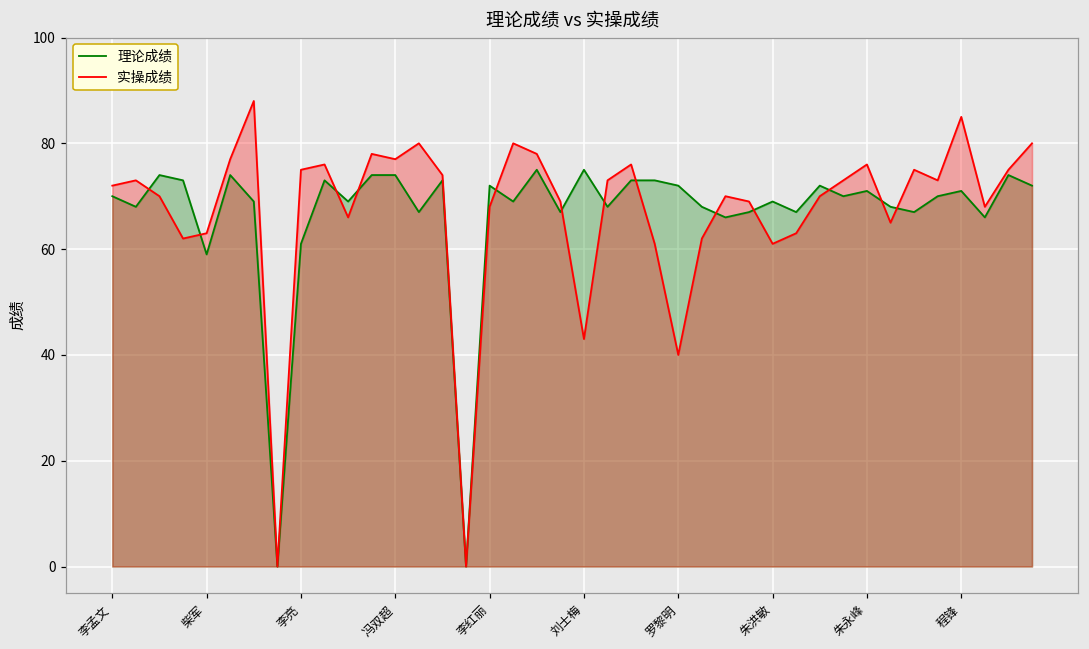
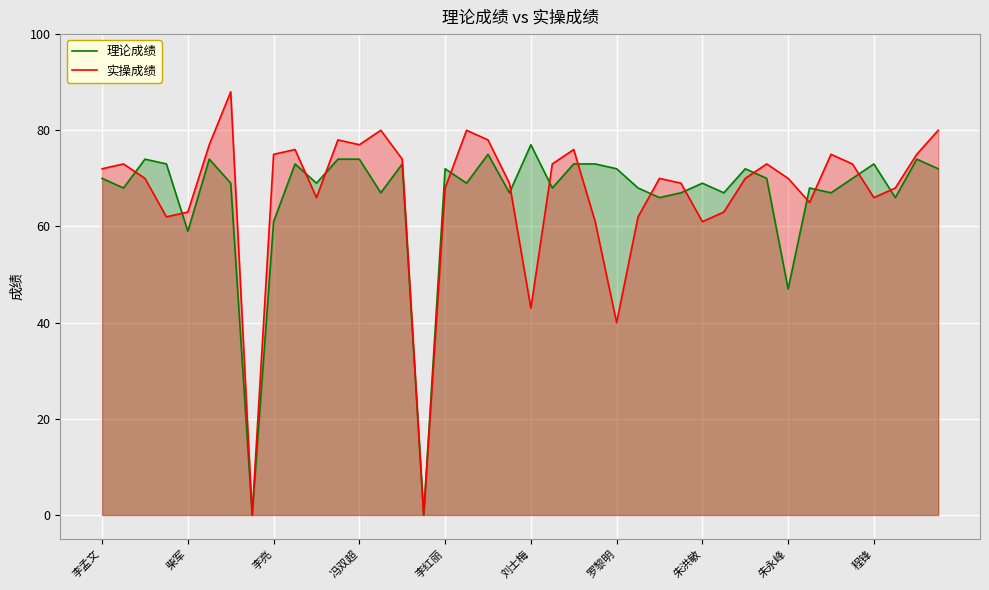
理论成绩, 刘士梅: 75 -> 77
理论成绩, 朱永峰: 71 -> 47
实操成绩, 朱永峰: 76 -> 70
理论成绩, 程锋: 71 -> 73
实操成绩, 程锋: 85 -> 66
